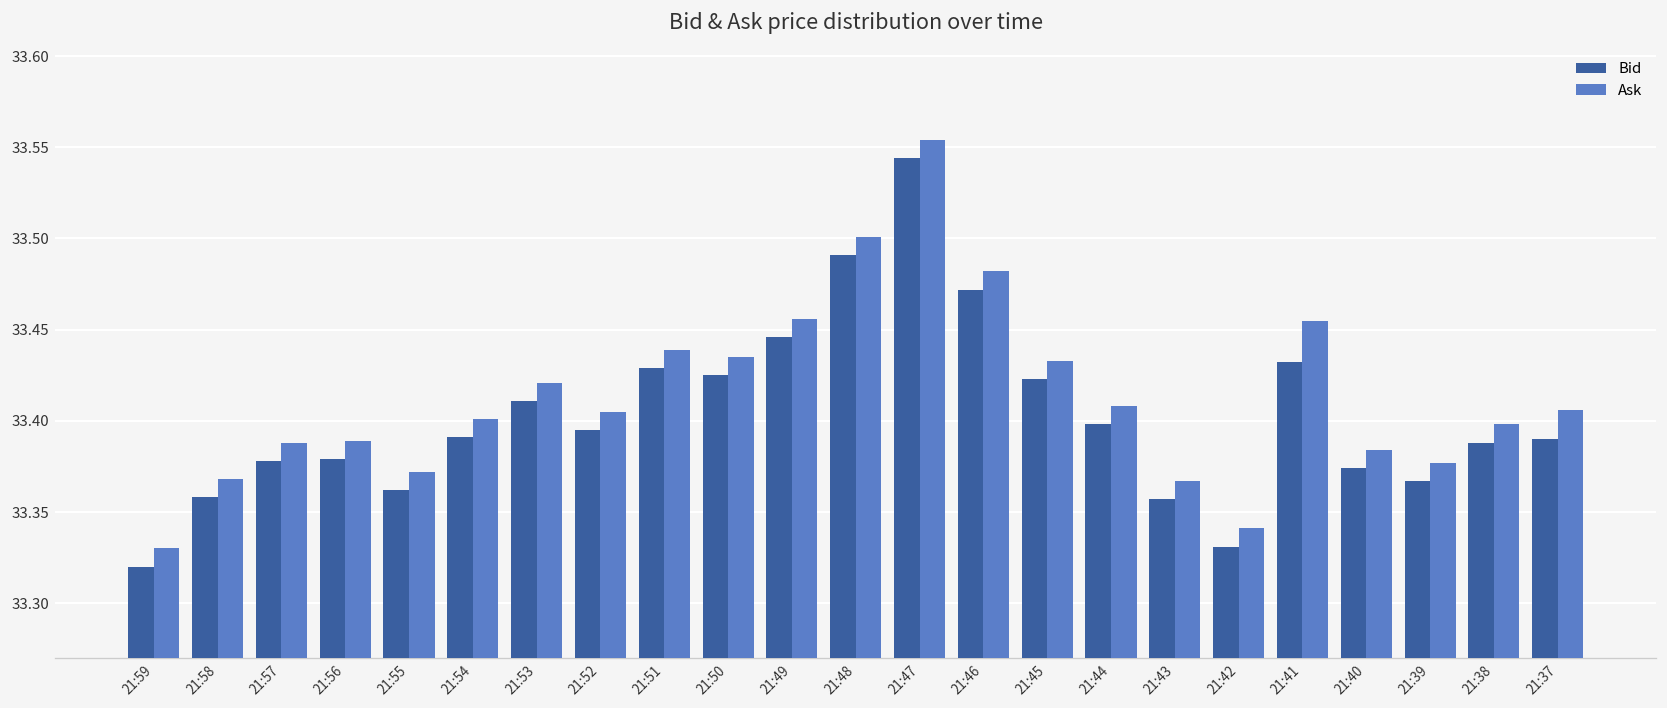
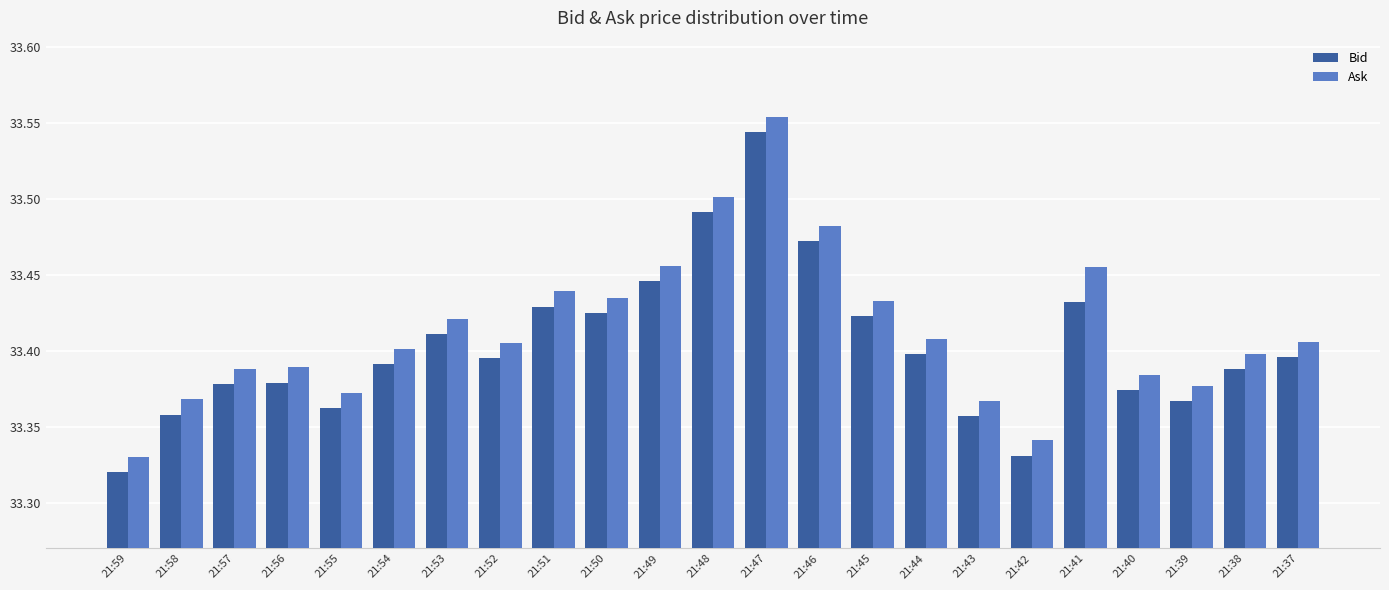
Bid, 21:37: 33.390 -> 33.396
